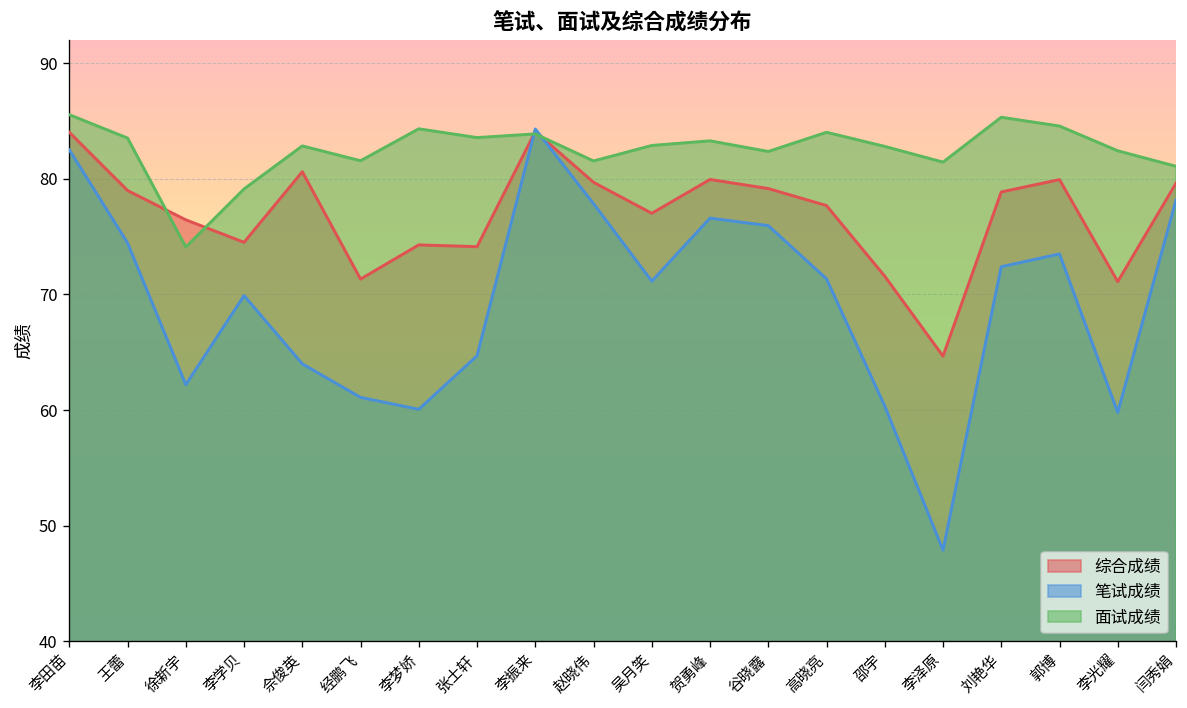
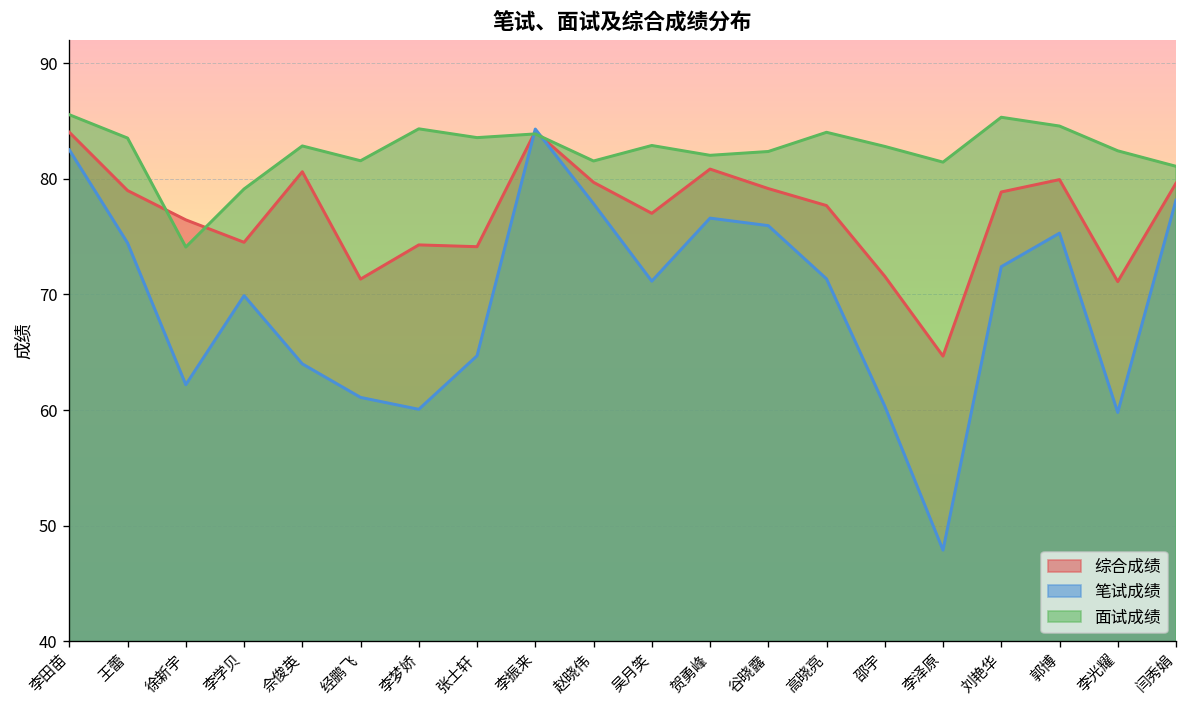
综合成绩, 贺勇峰: 80 -> 81
面试成绩, 贺勇峰: 83 -> 82
笔试成绩, 郭博: 74 -> 75
